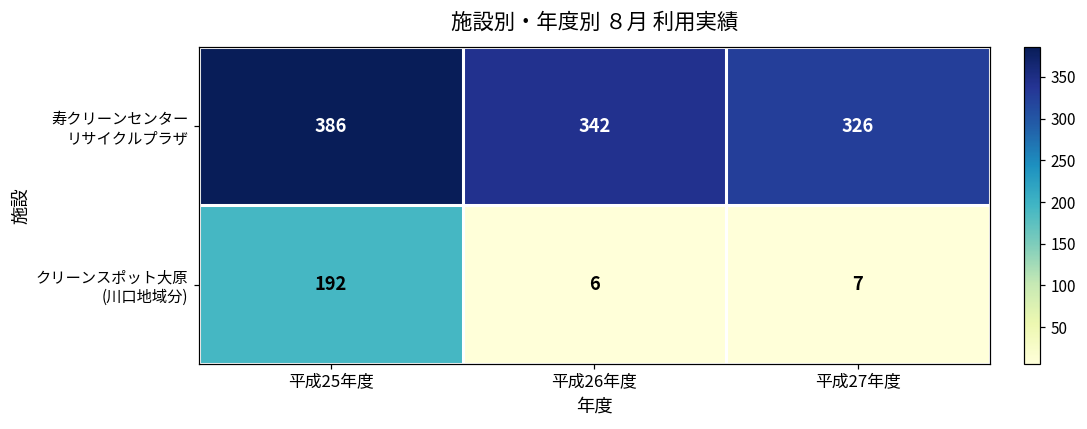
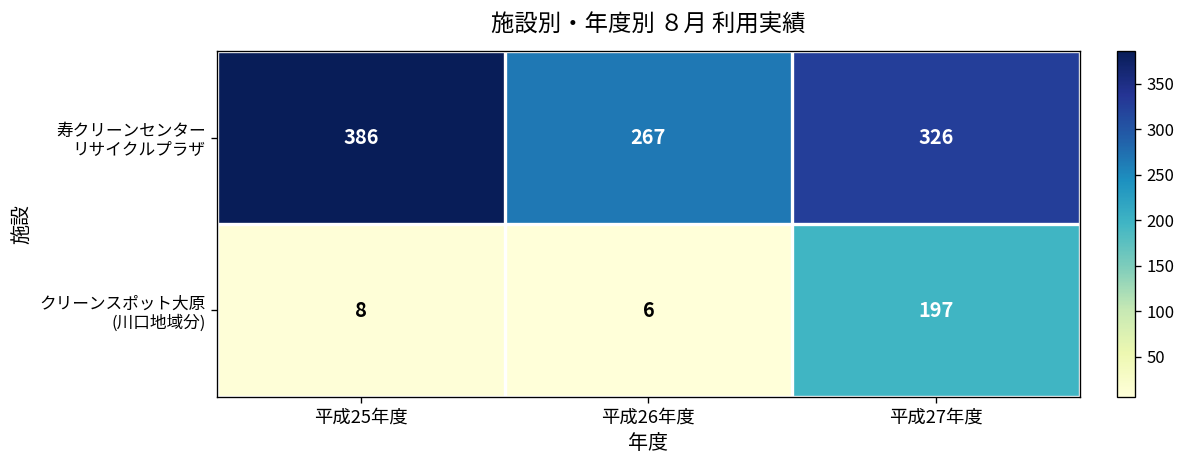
寿クリーンセンター リサイクルプラザ, 平成26年度: 342 -> 267
クリーンスポット大原 (川口地域分), 平成25年度: 192 -> 8
クリーンスポット大原 (川口地域分), 平成27年度: 7 -> 197
